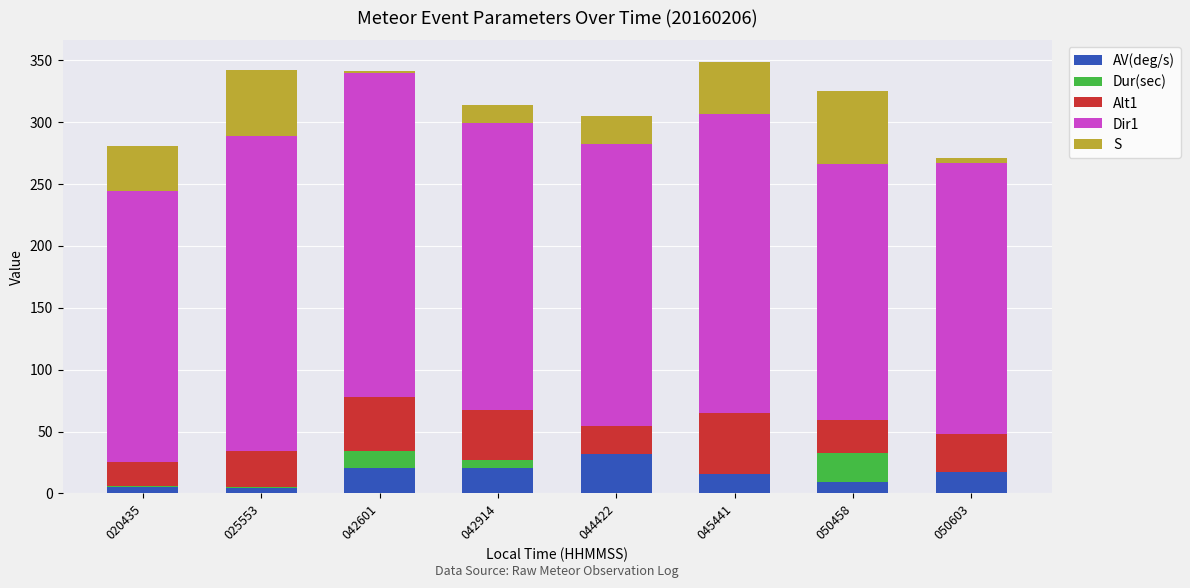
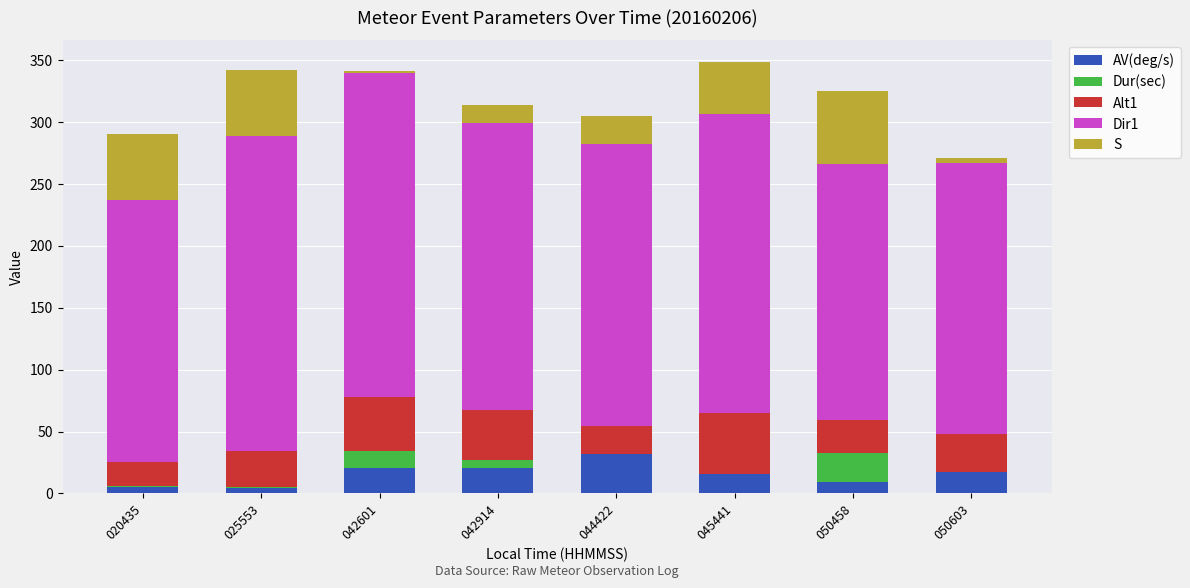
Dir1, 020435: 219 -> 212
S, 020435: 36 -> 53
